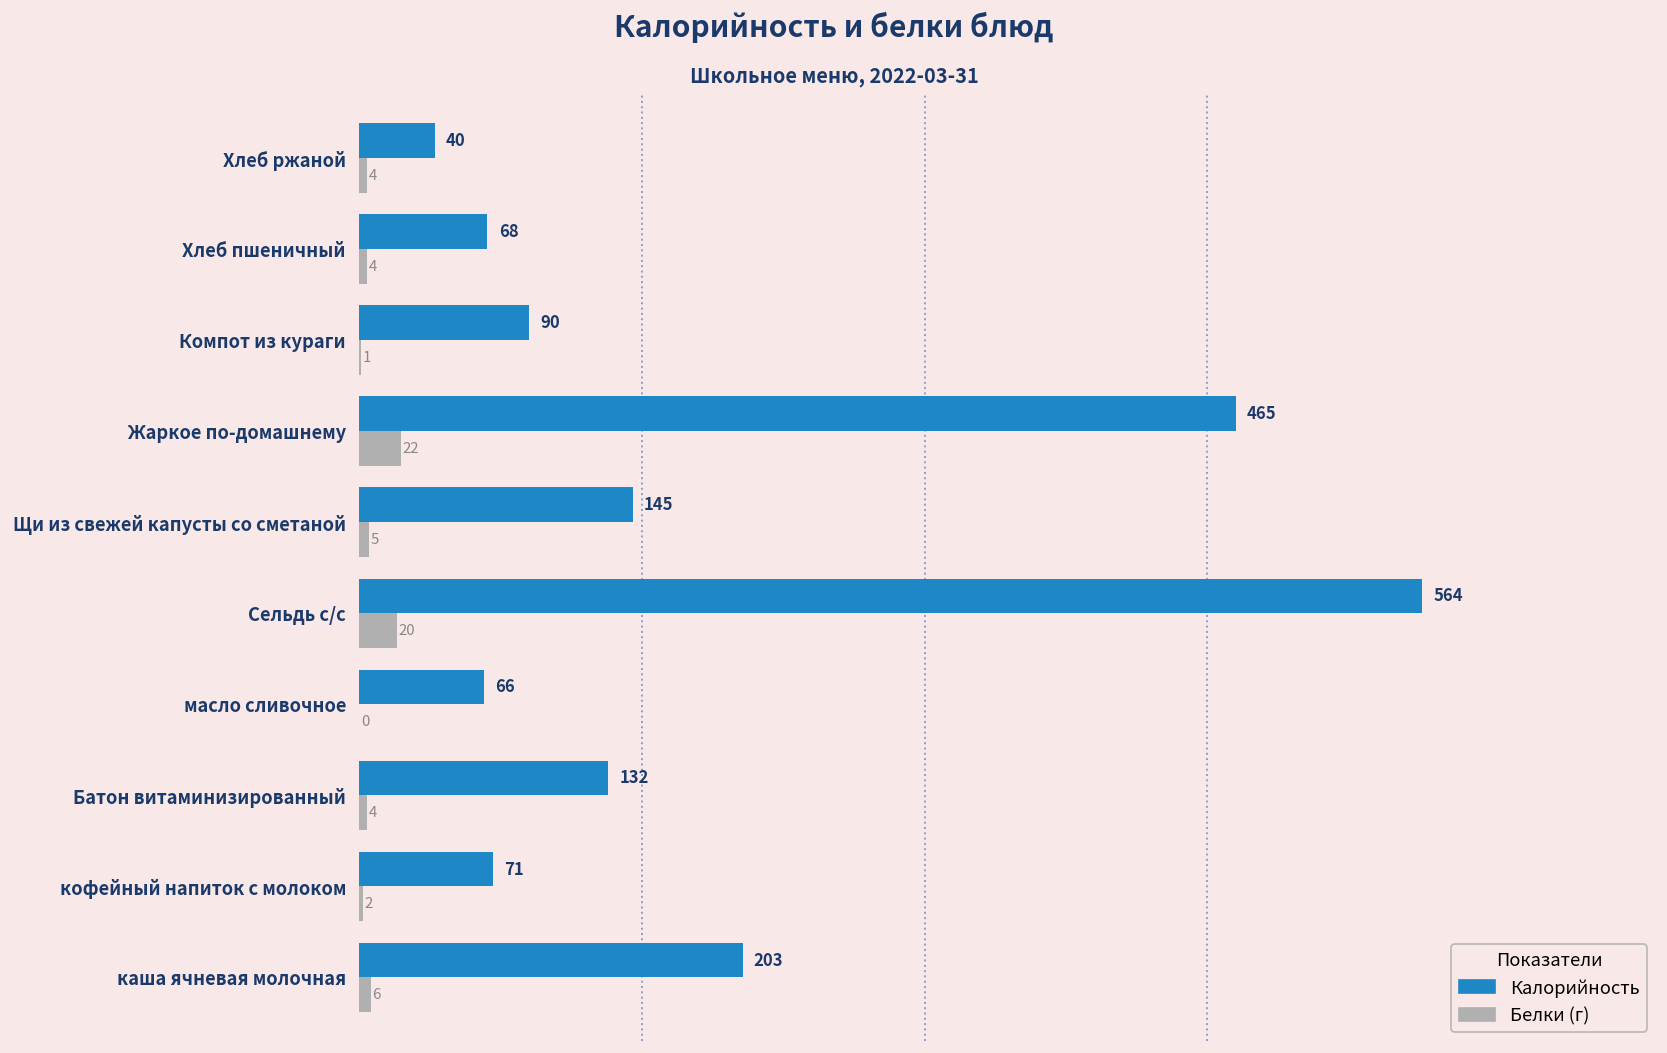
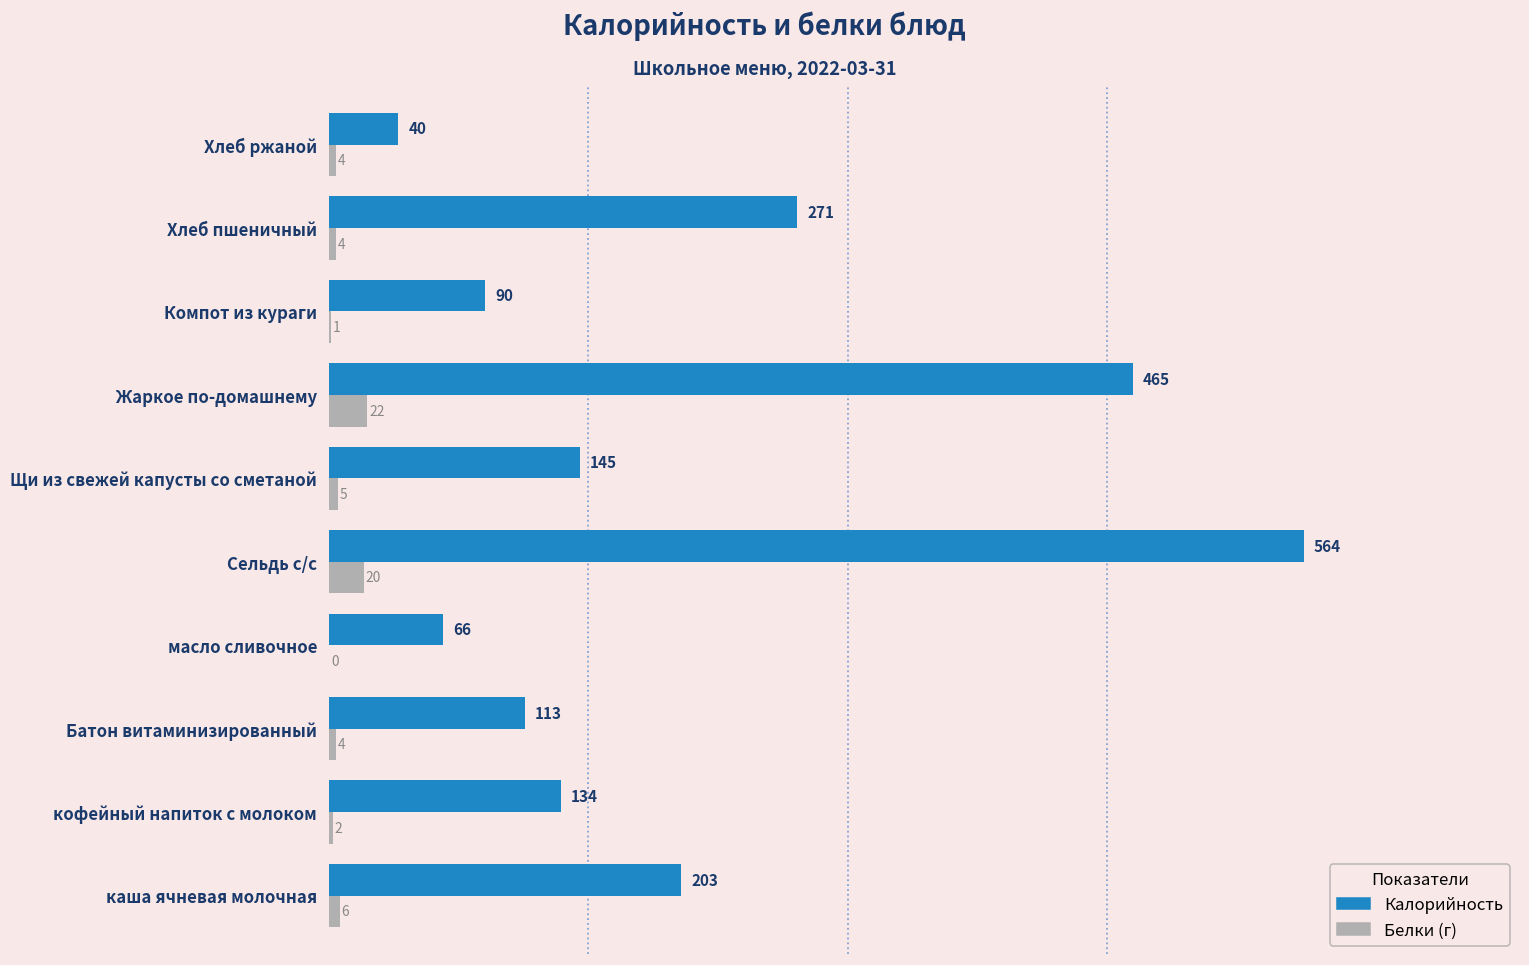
Калорийность, Хлеб пшеничный: 68 -> 271
Калорийность, Батон витаминизированный: 132 -> 113
Калорийность, кофейный напиток с молоком: 71 -> 134
